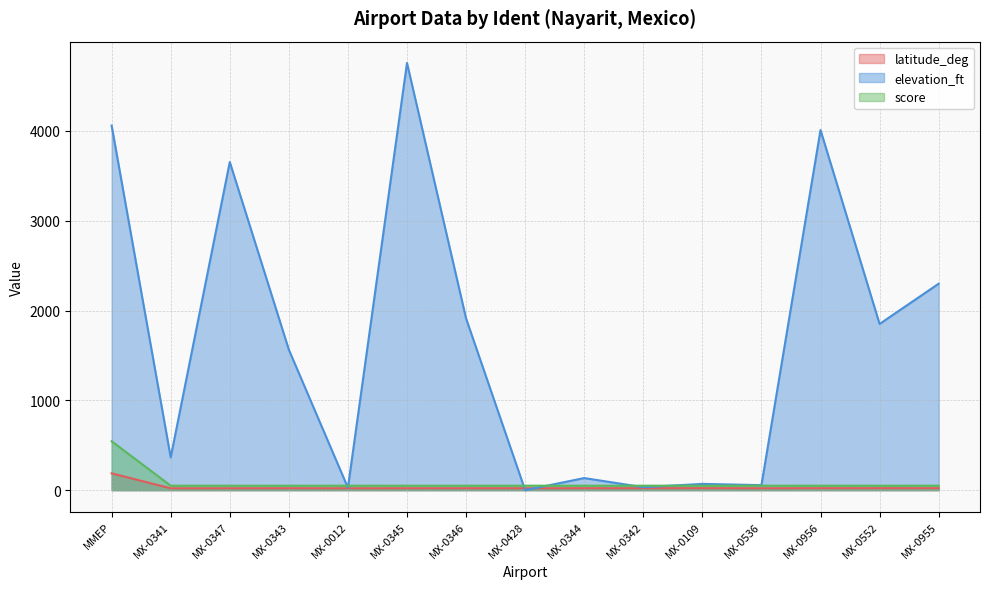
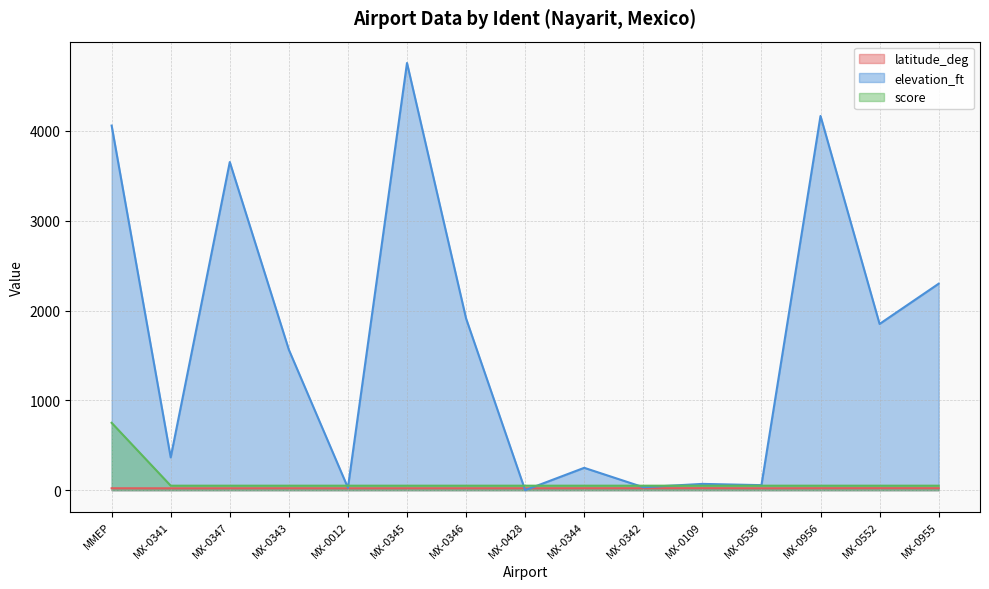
latitude_deg, MMEP: 200 -> 0
score, MMEP: 500 -> 800
elevation_ft, MX-0344: 100 -> 200
elevation_ft, MX-0956: 4000 -> 4200
